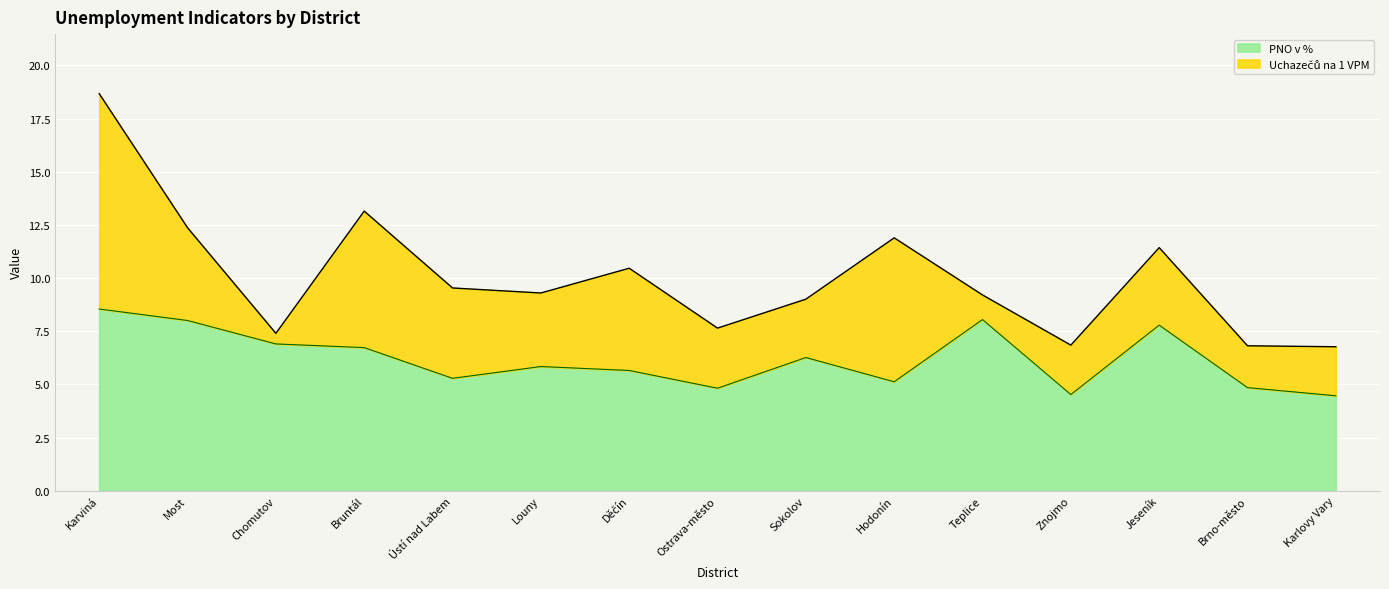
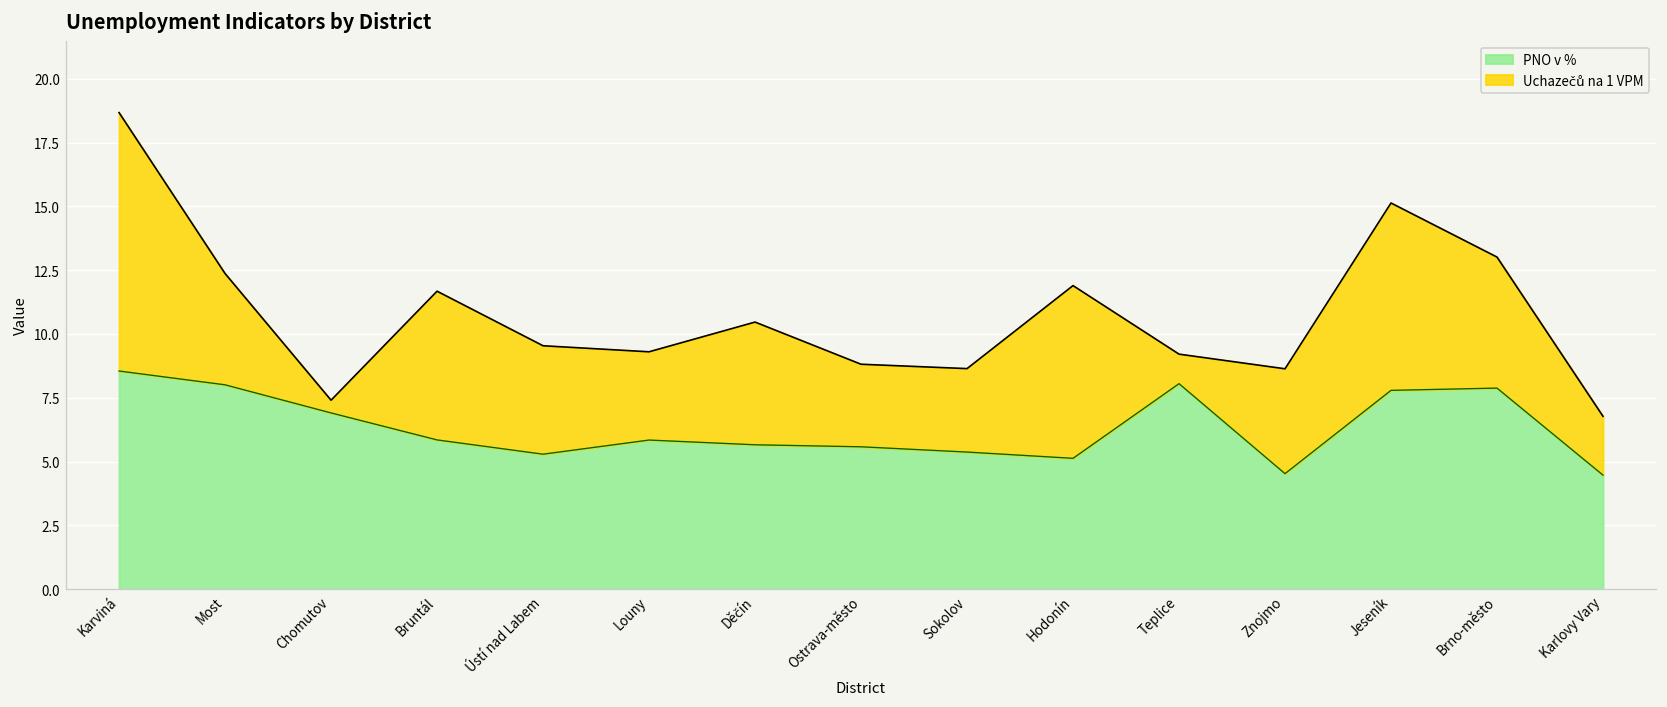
PNO v %, Bruntál: 6.7 -> 5.8
Uchazečů na 1 VPM, Bruntál: 6.4 -> 5.8
PNO v %, Ostrava-město: 4.8 -> 5.6
Uchazečů na 1 VPM, Ostrava-město: 2.8 -> 3.2
PNO v %, Sokolov: 6.3 -> 5.4
Uchazečů na 1 VPM, Sokolov: 2.7 -> 3.3
Uchazečů na 1 VPM, Znojmo: 2.3 -> 4.1
Uchazečů na 1 VPM, Jeseník: 3.6 -> 7.3
PNO v %, Brno-město: 4.8 -> 7.9
Uchazečů na 1 VPM, Brno-město: 2.0 -> 5.1
